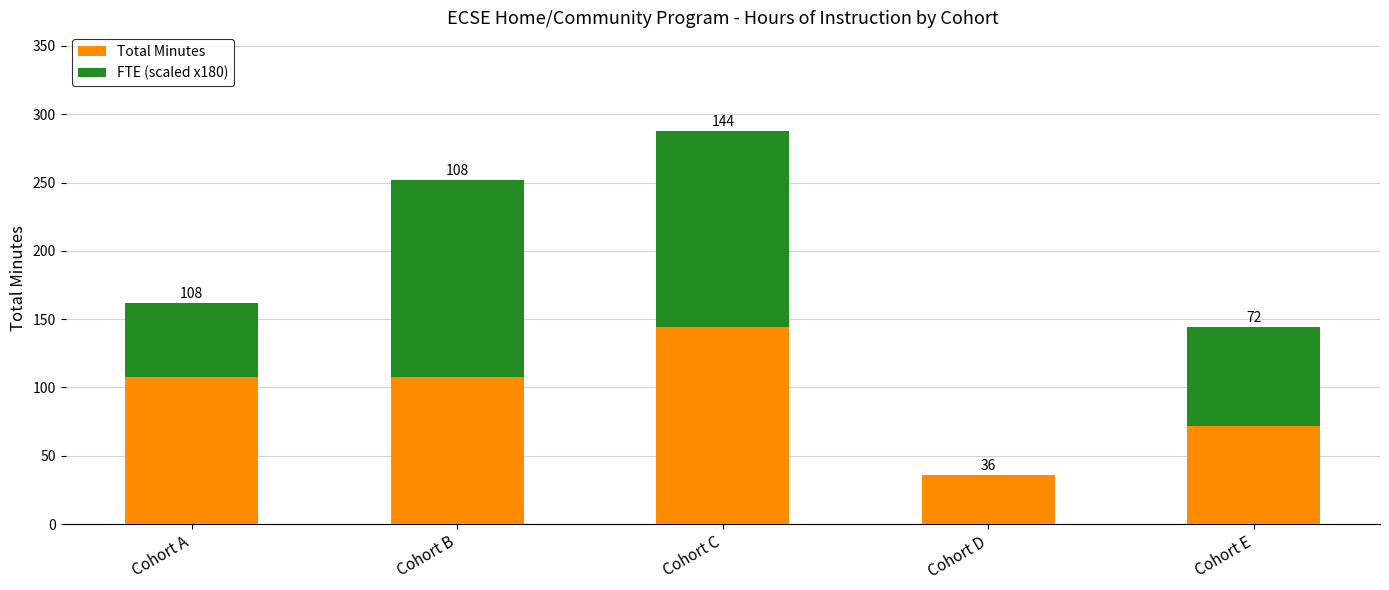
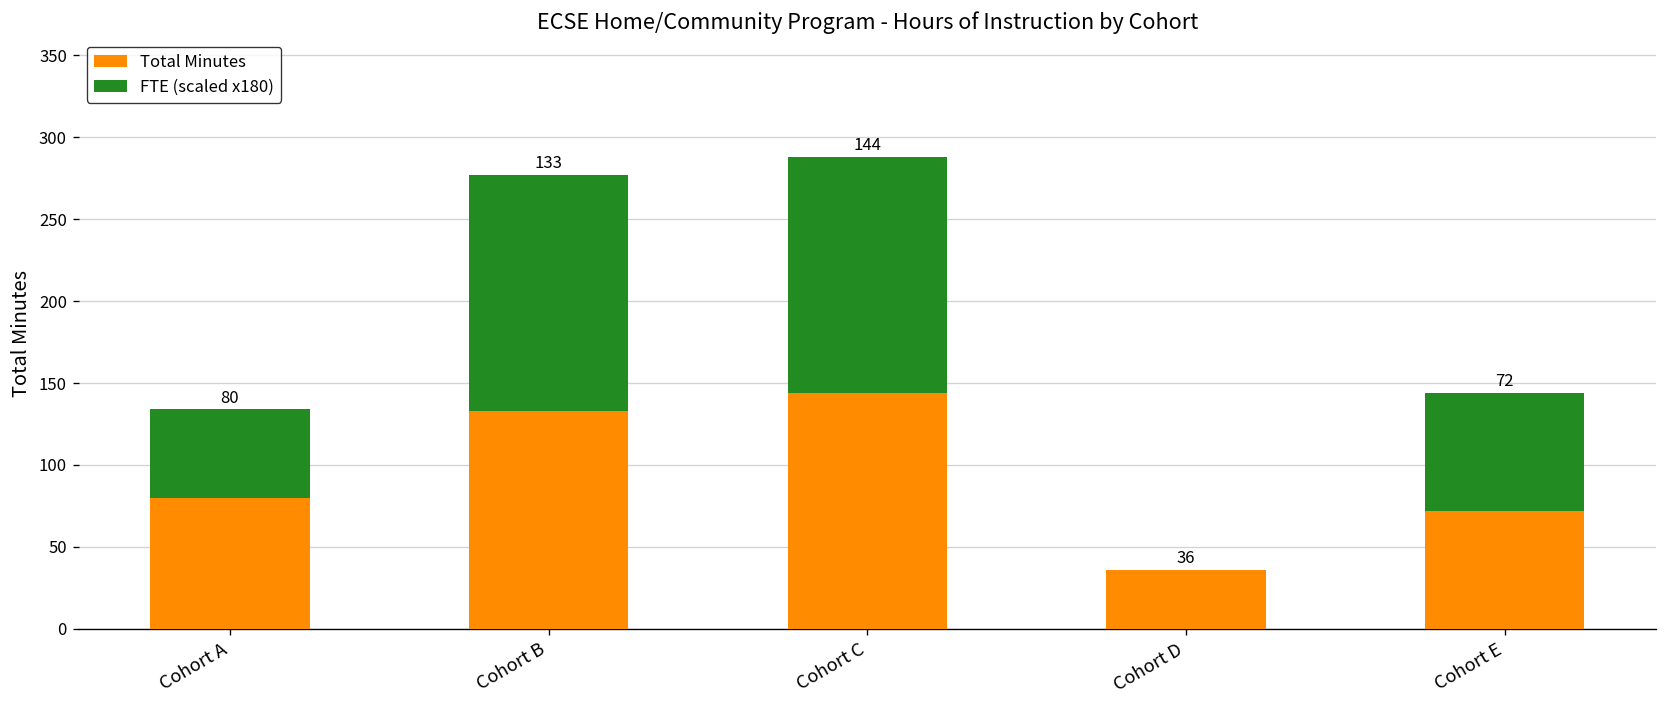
Total Minutes, Cohort A: 108 -> 80
Total Minutes, Cohort B: 108 -> 133
